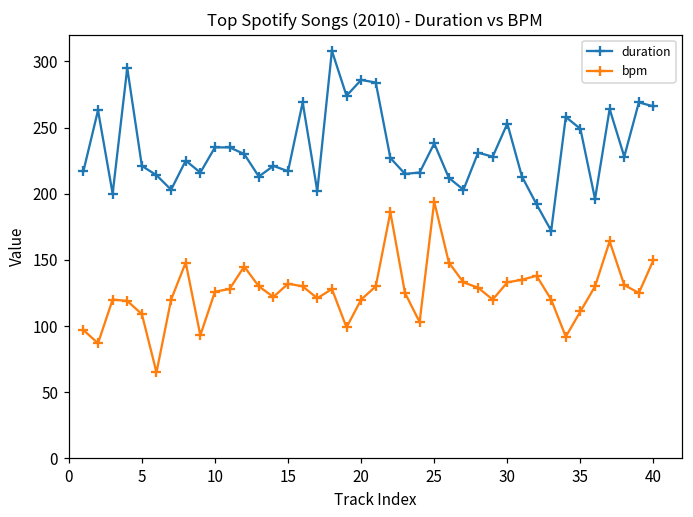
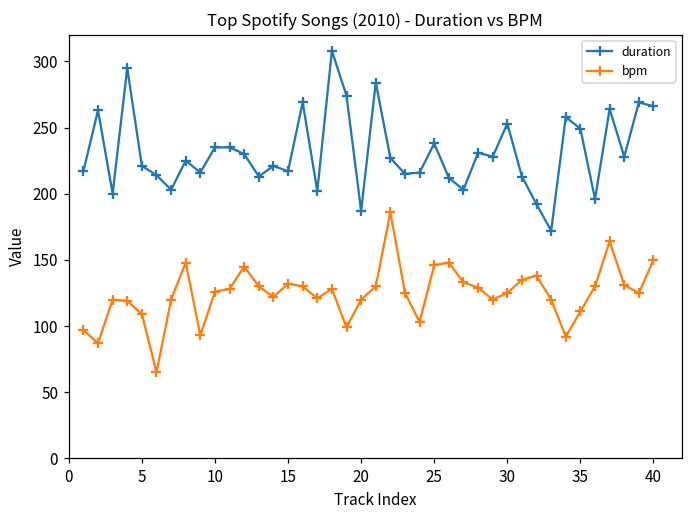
duration, 20: 286 -> 187
bpm, 25: 194 -> 146
bpm, 30: 133 -> 125
